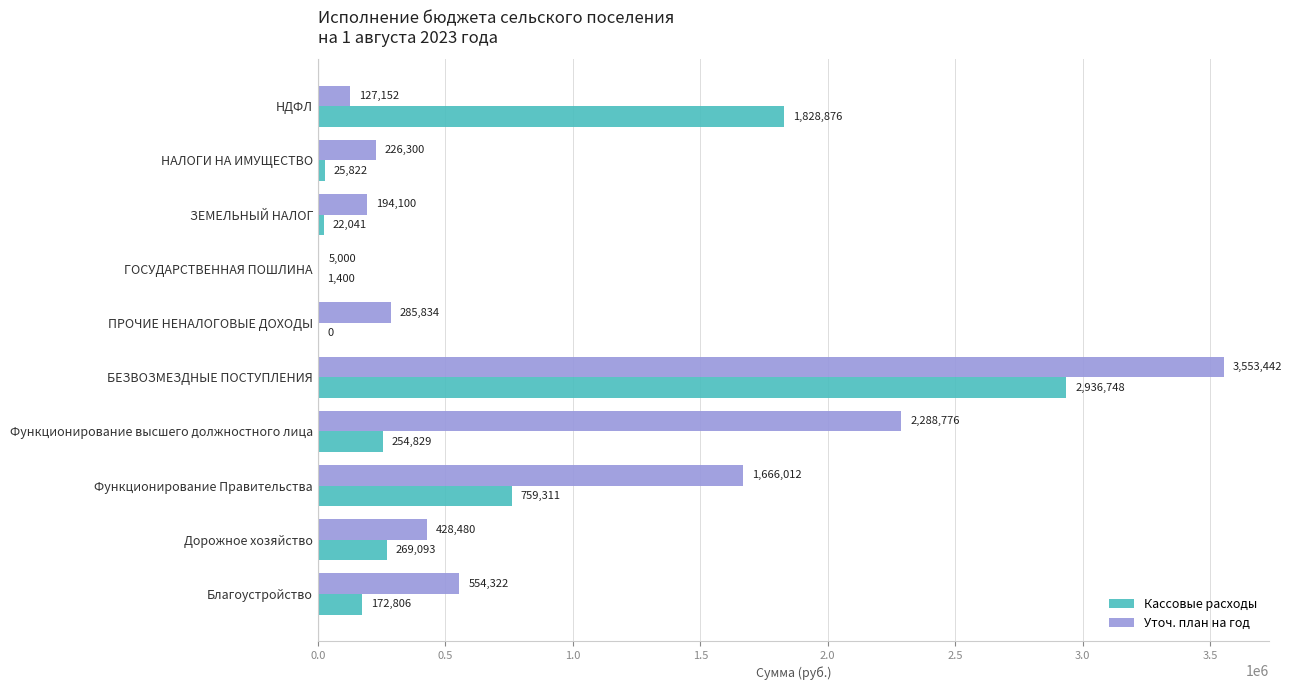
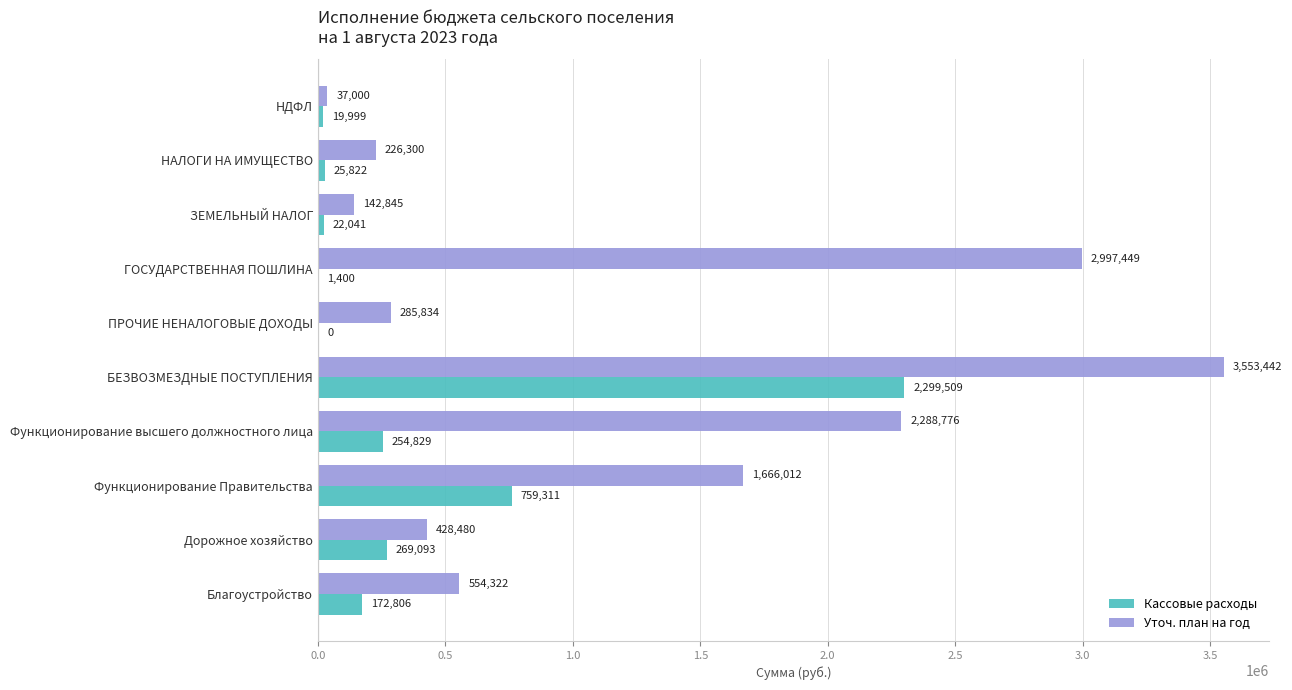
Уточ. план на год, НДФЛ: 127,152 -> 37,000
Кассовые расходы, НДФЛ: 1,828,876 -> 19,999
Уточ. план на год, ЗЕМЕЛЬНЫЙ НАЛОГ: 194,100 -> 142,845
Уточ. план на год, ГОСУДАРСТВЕННАЯ ПОШЛИНА: 5,000 -> 2,997,449
Кассовые расходы, БЕЗВОЗМЕЗДНЫЕ ПОСТУПЛЕНИЯ: 2,936,748 -> 2,299,509
